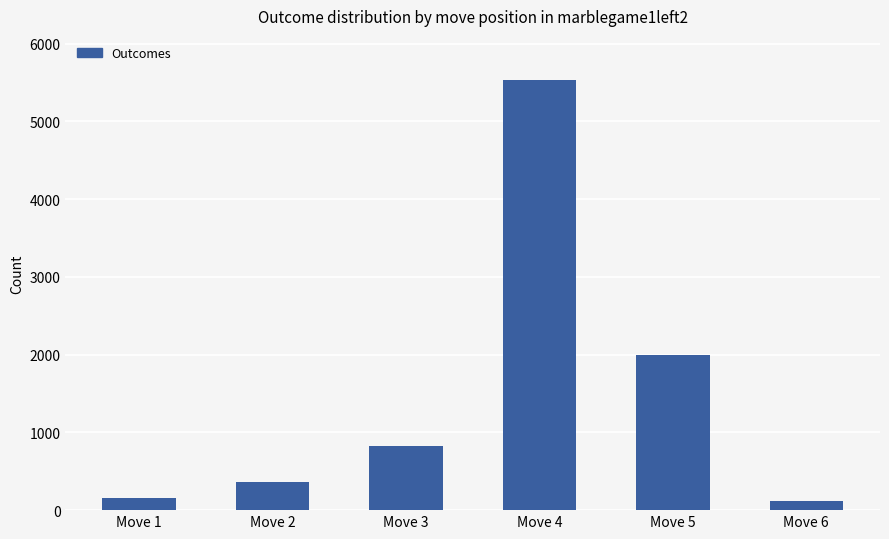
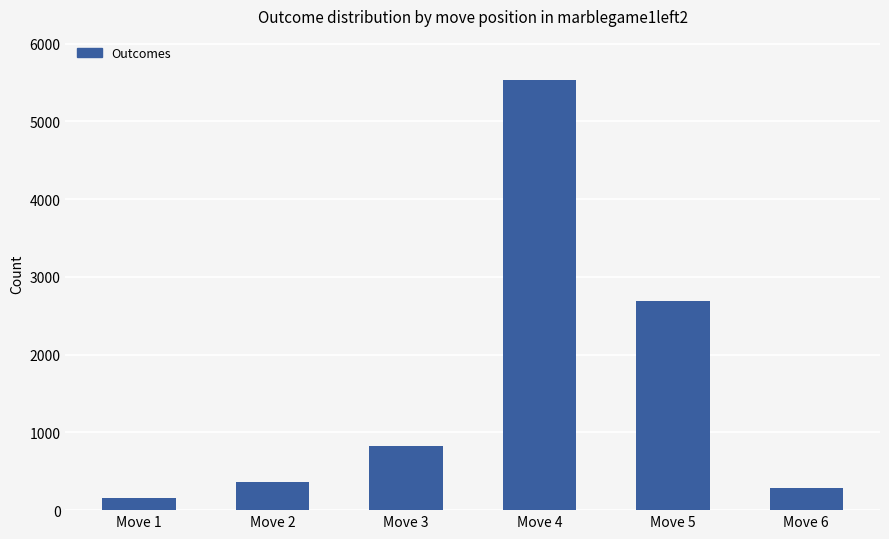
Move 5: 2000 -> 2700
Move 6: 100 -> 300
